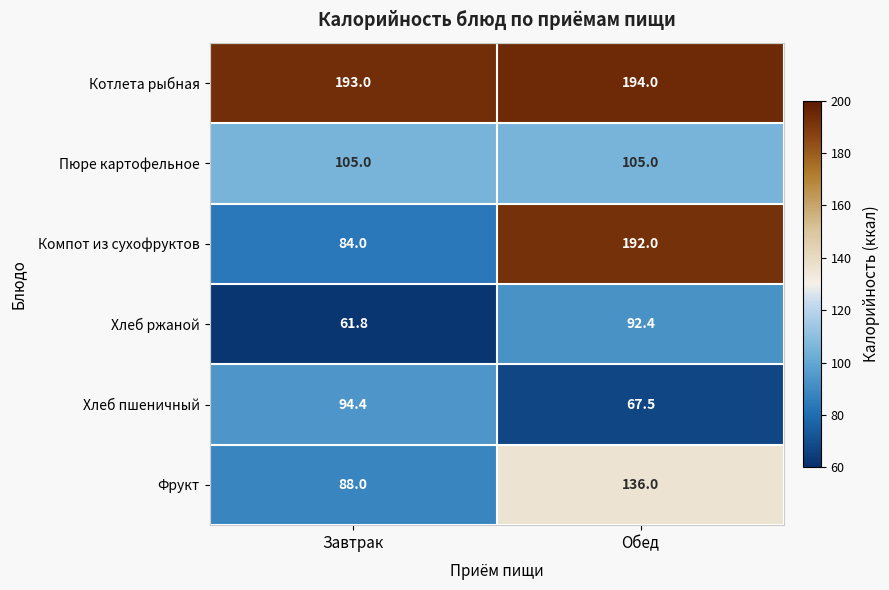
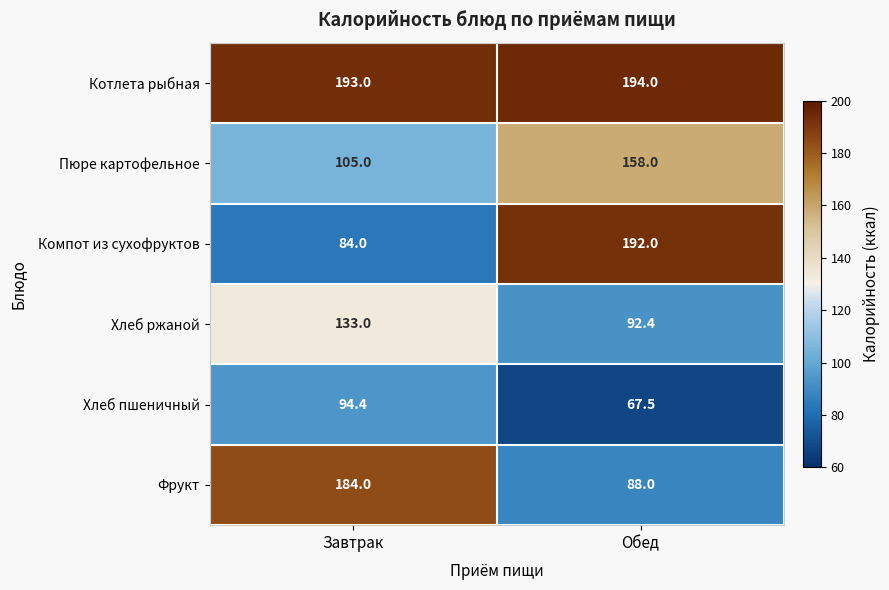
Пюре картофельное, Обед: 105.0 -> 158.0
Хлеб ржаной, Завтрак: 61.8 -> 133.0
Фрукт, Завтрак: 88.0 -> 184.0
Фрукт, Обед: 136.0 -> 88.0
